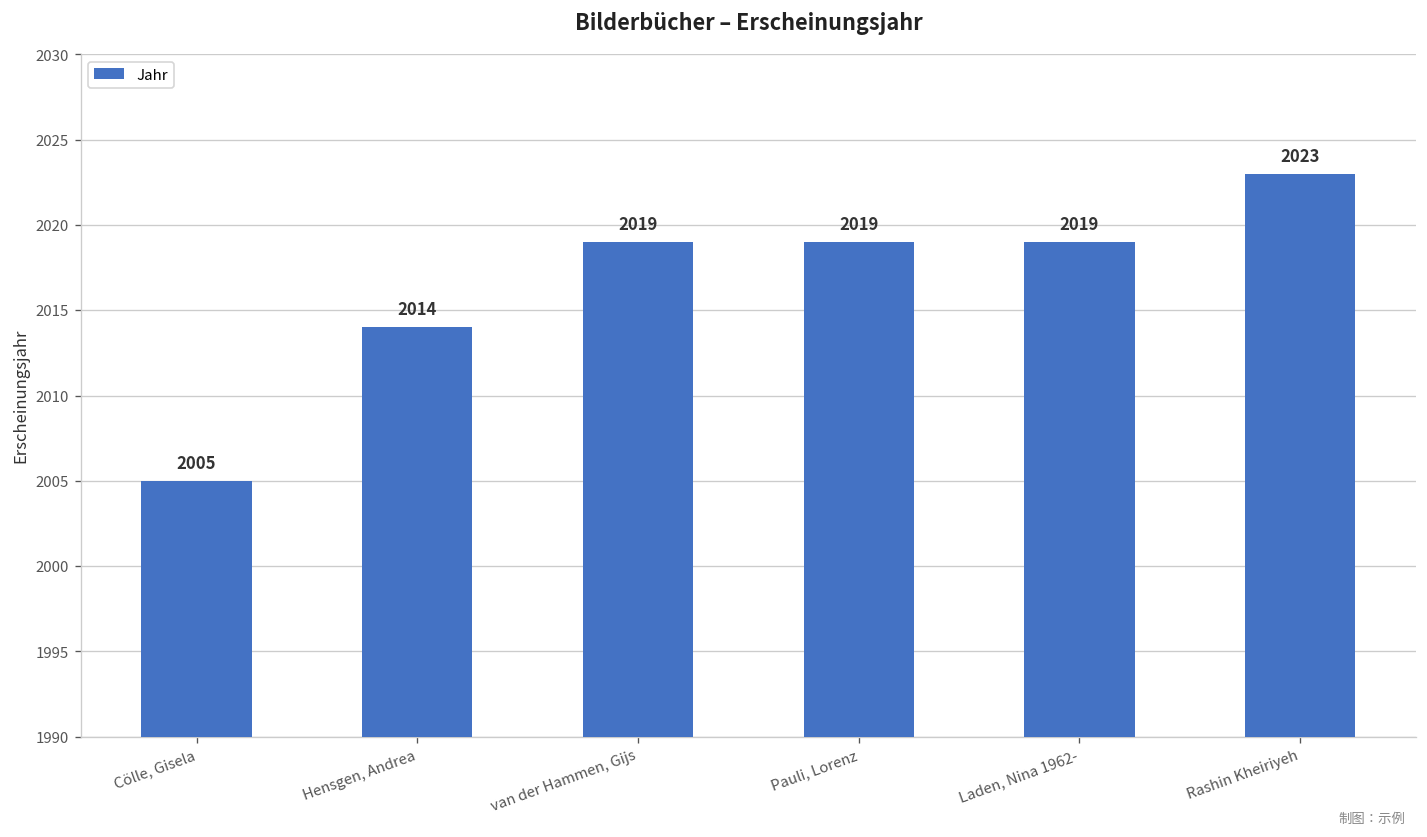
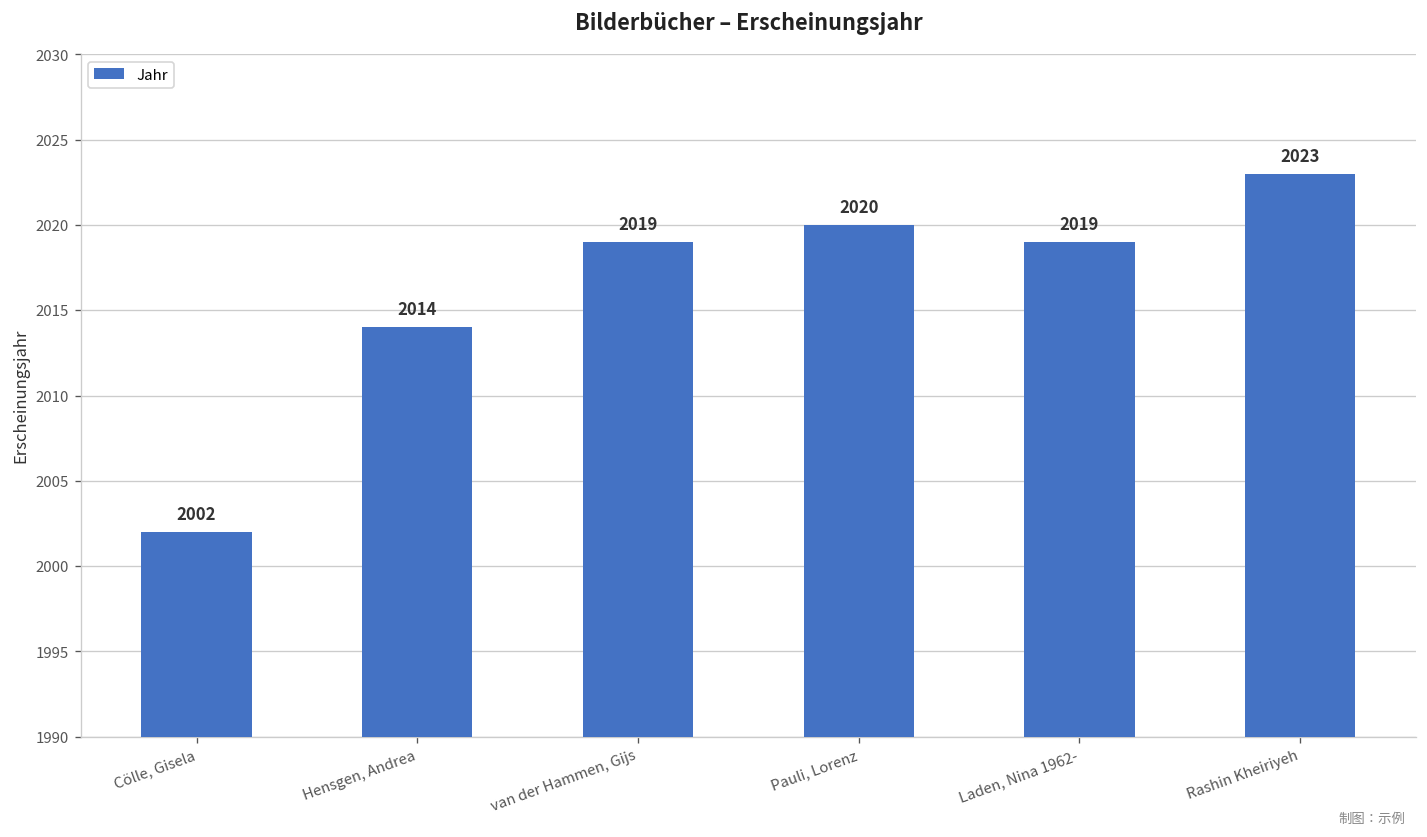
Cölle, Gisela: 2005 -> 2002
Pauli, Lorenz: 2019 -> 2020
